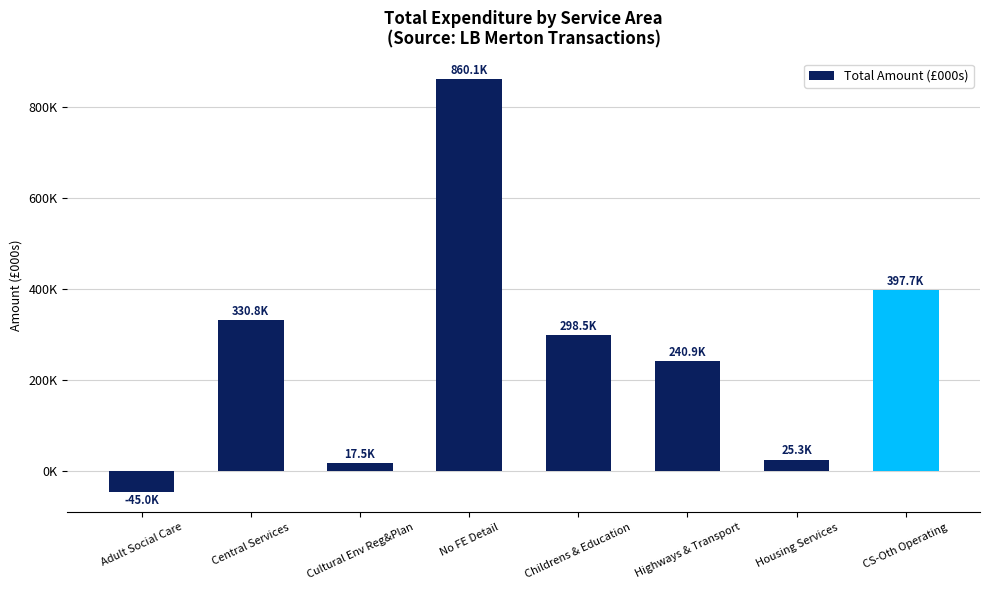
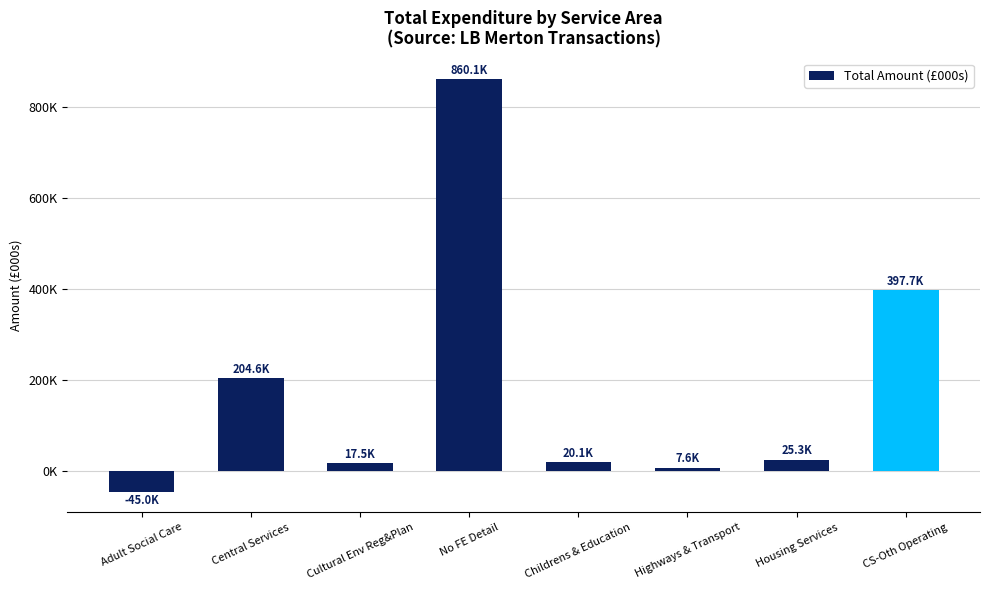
Central Services: 330.8K -> 204.6K
Childrens & Education: 298.5K -> 20.1K
Highways & Transport: 240.9K -> 7.6K
